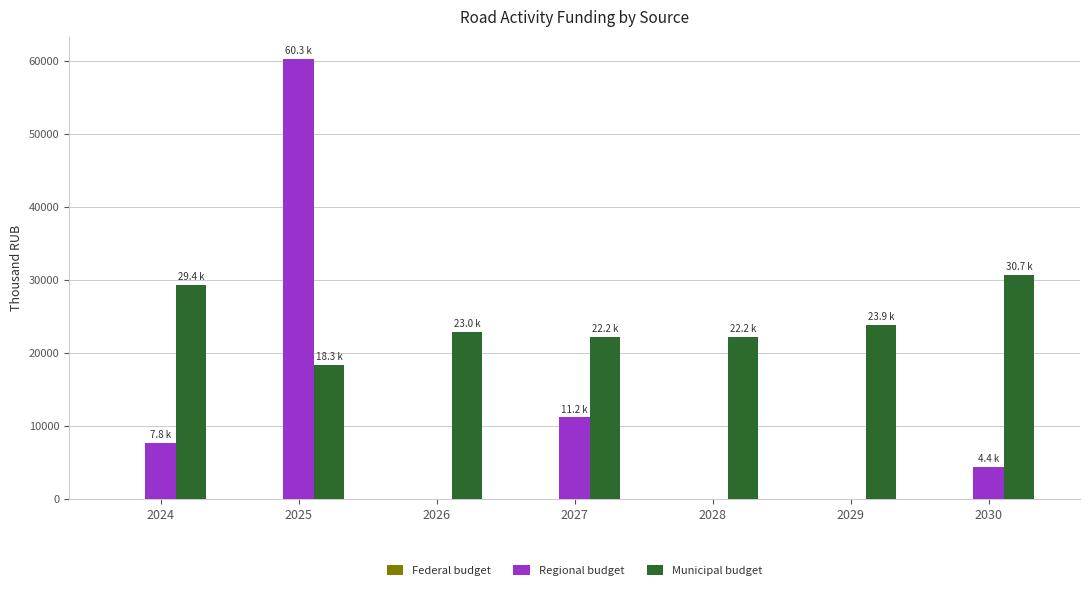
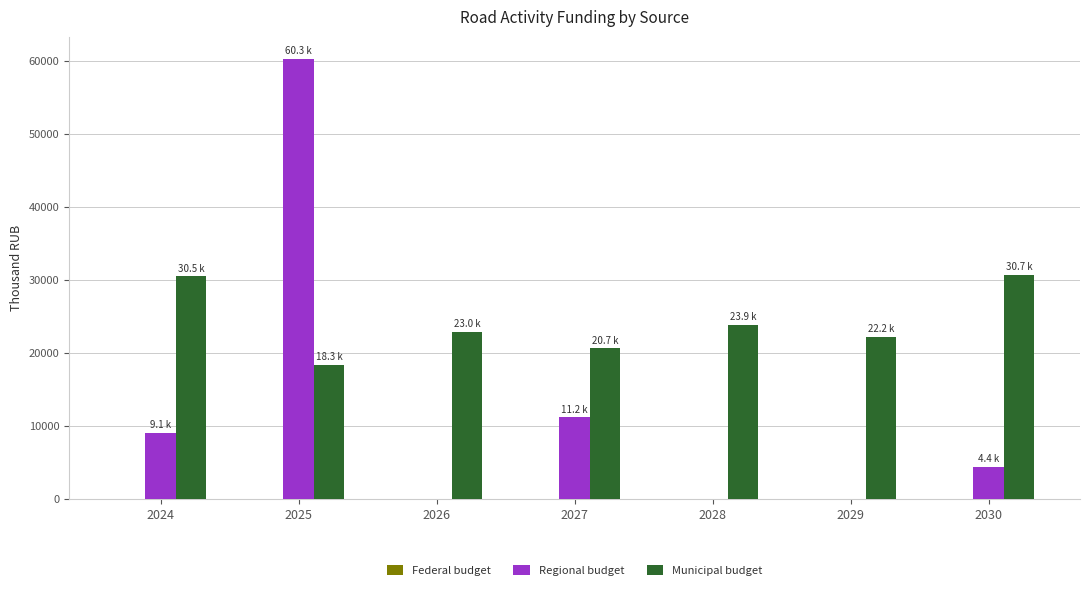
Regional budget, 2024: 7.8 -> 9.1
Municipal budget, 2024: 29.4 -> 30.5
Municipal budget, 2027: 22.2 -> 20.7
Municipal budget, 2028: 22.2 -> 23.9
Municipal budget, 2029: 23.9 -> 22.2
